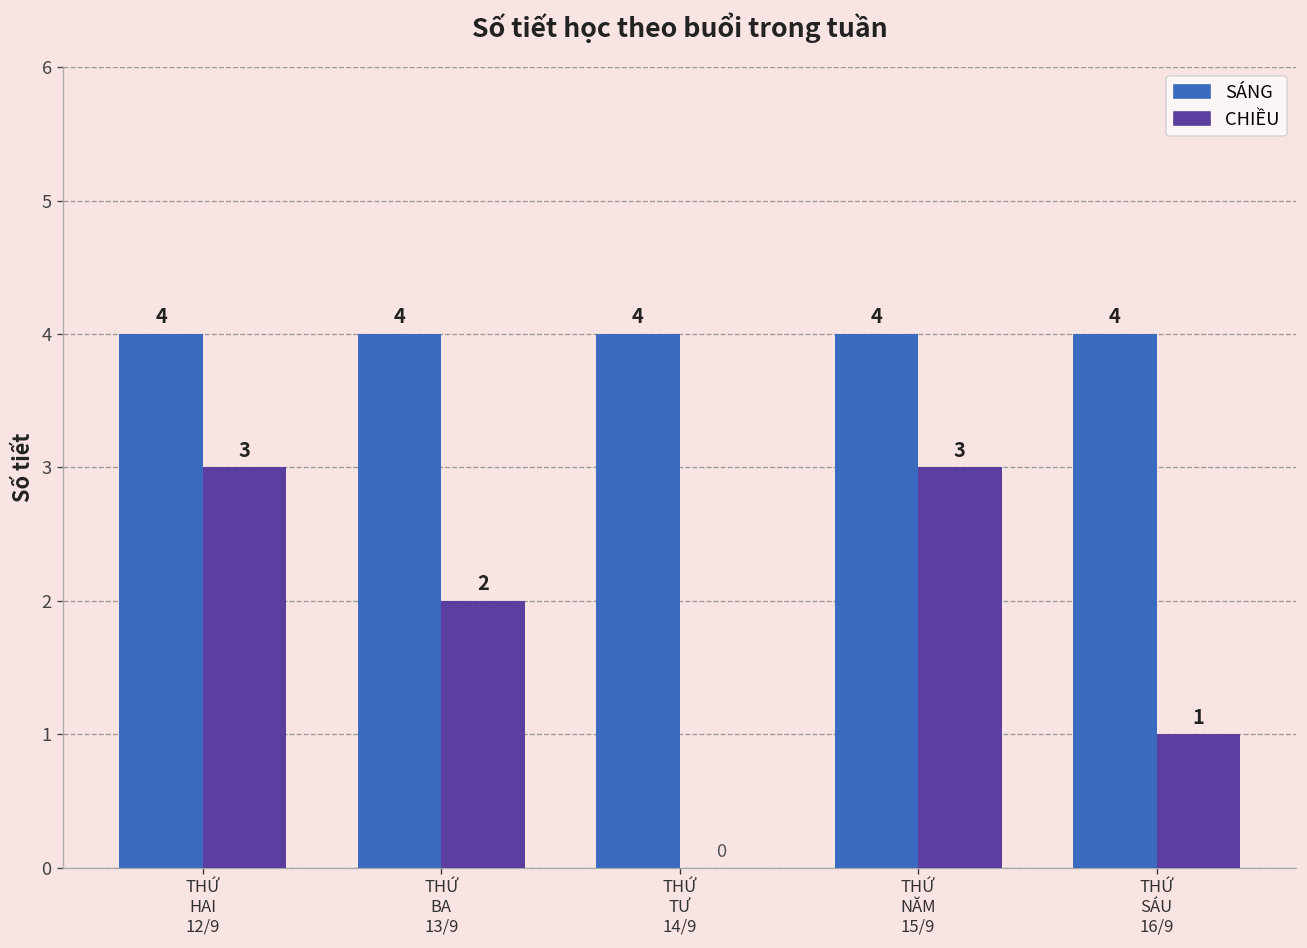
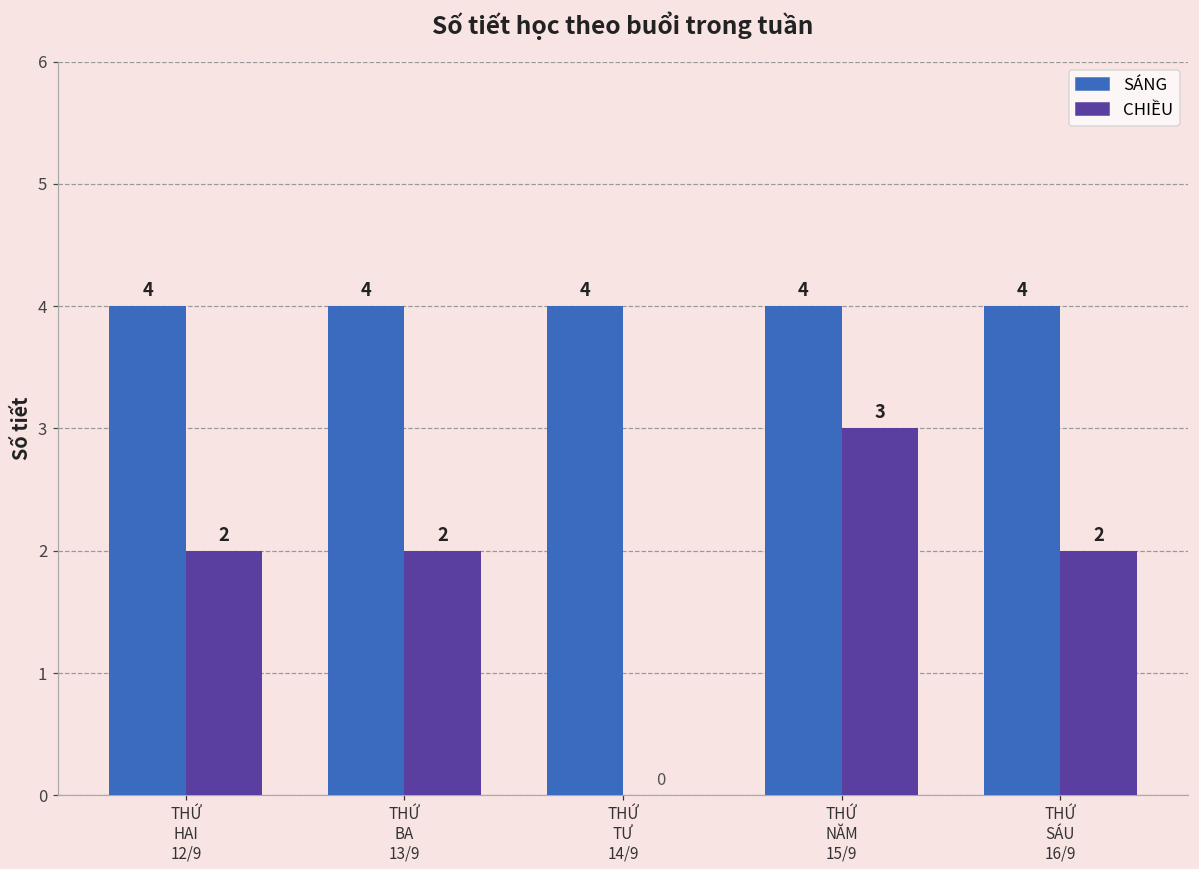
CHIỀU, THỨ HAI 12/9: 3 -> 2
CHIỀU, THỨ SÁU 16/9: 1 -> 2
